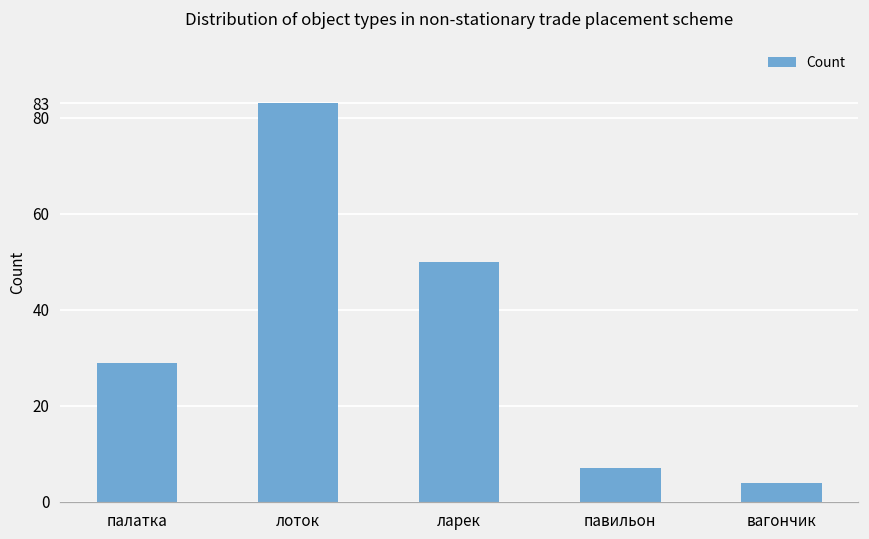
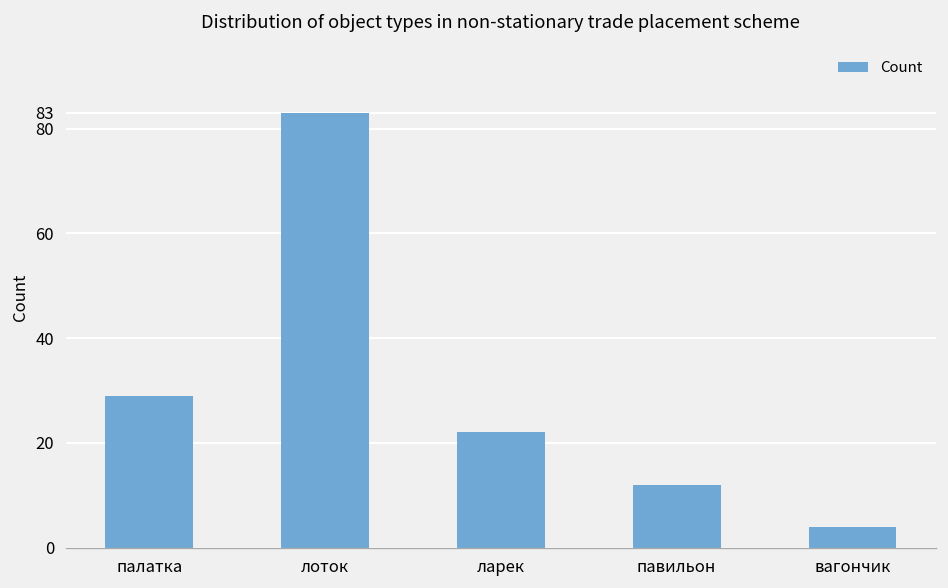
ларек: 50 -> 22
павильон: 7 -> 12
